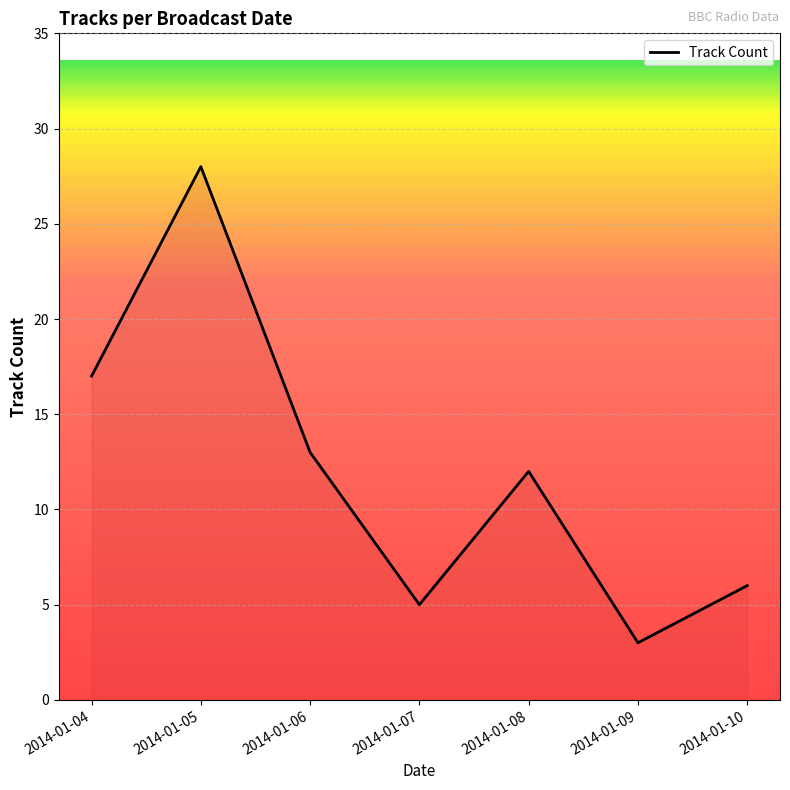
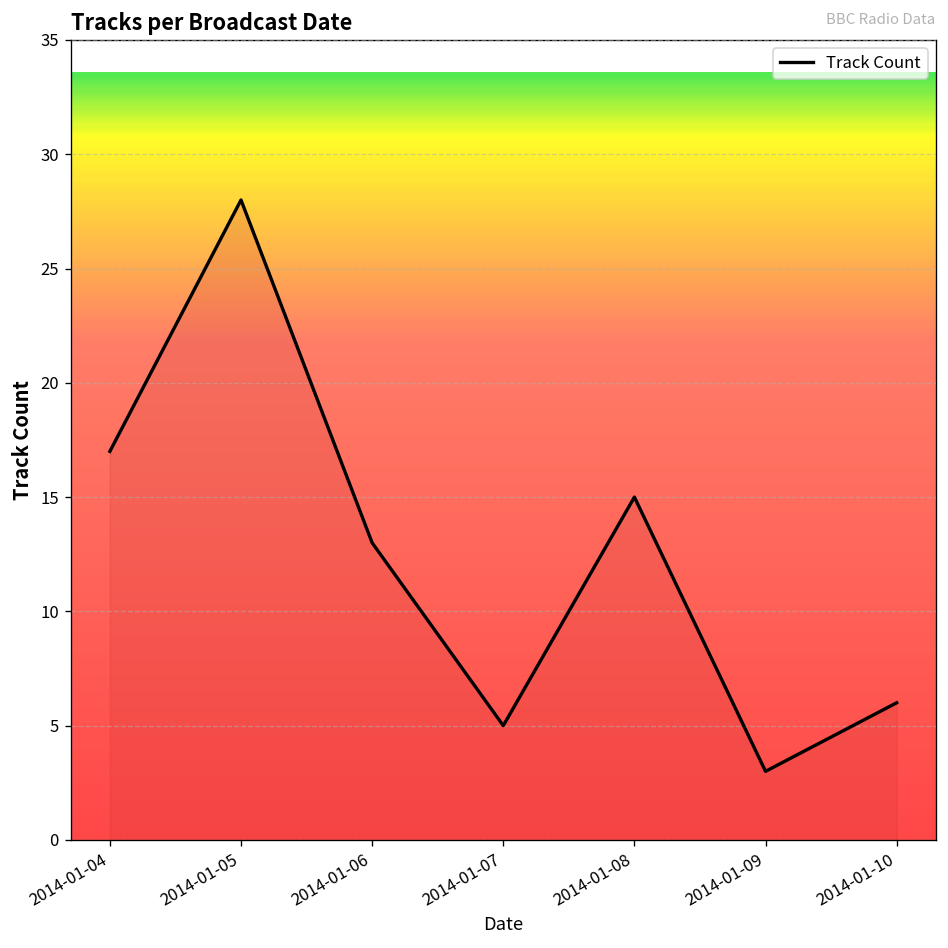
2014-01-08: 12 -> 15
